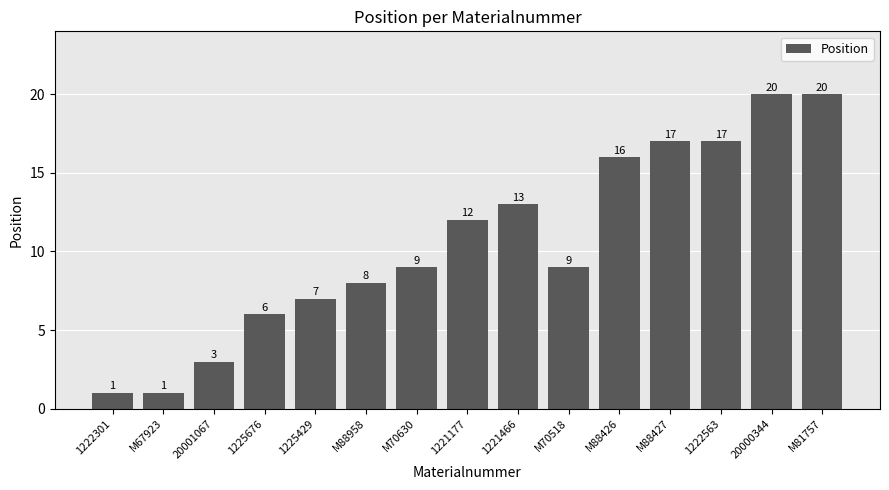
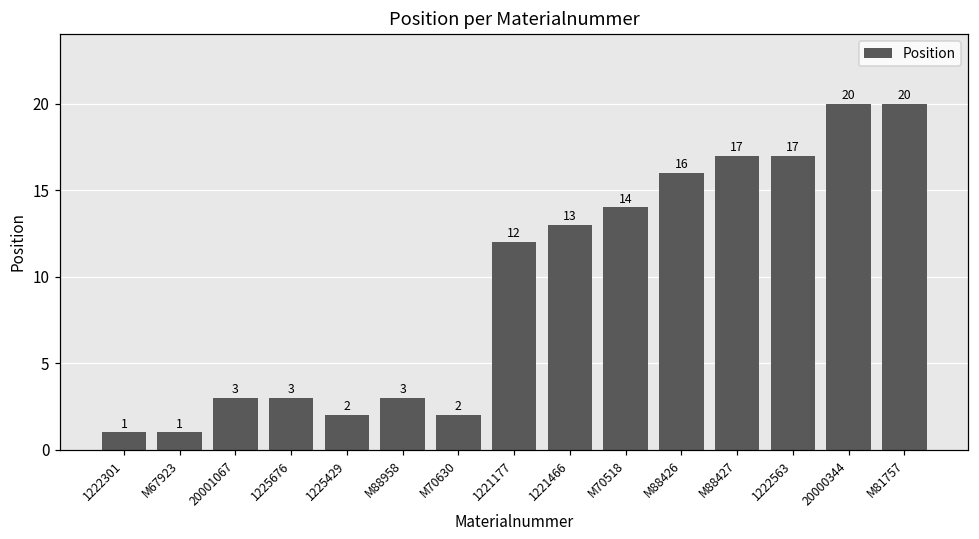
1225676: 6 -> 3
1225429: 7 -> 2
M88958: 8 -> 3
M70630: 9 -> 2
M70518: 9 -> 14
